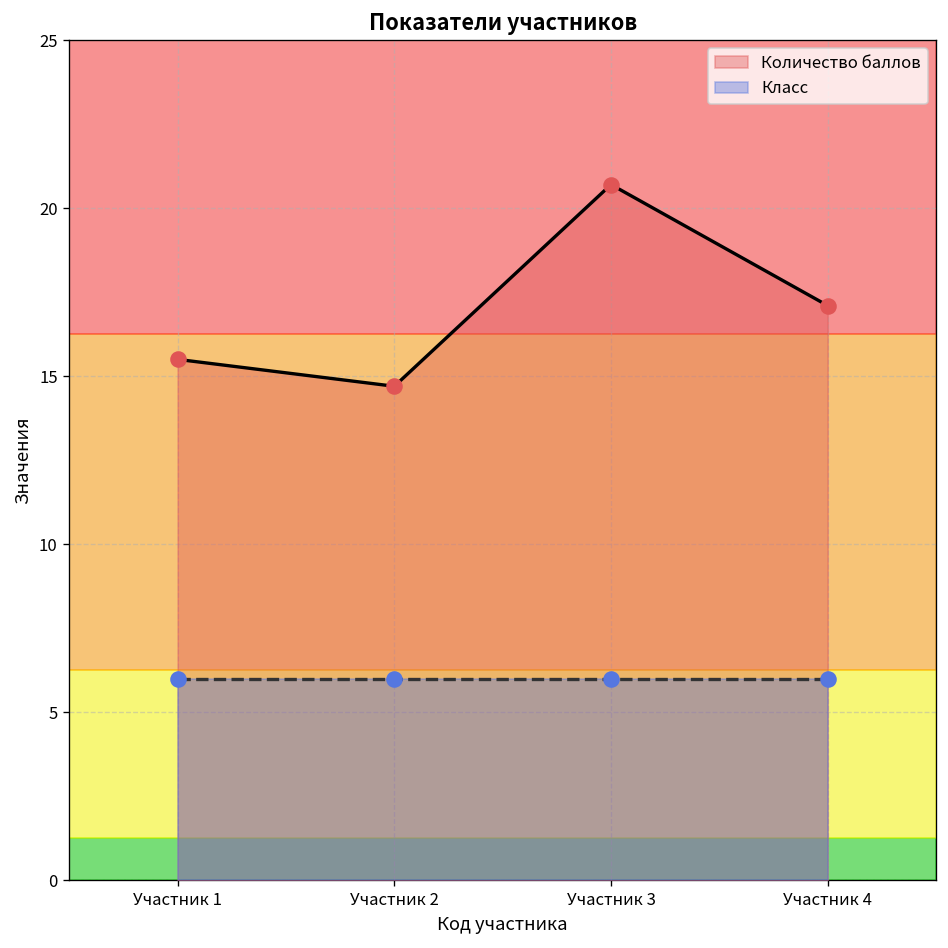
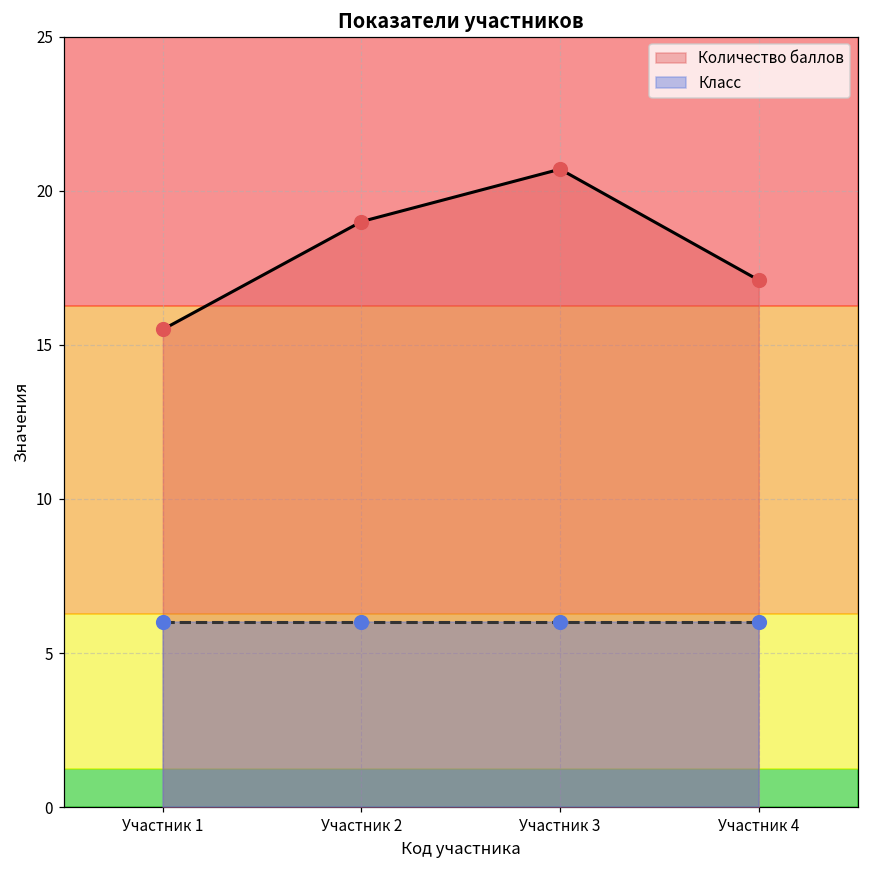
Количество баллов, Участник 2: 14.7 -> 19.0
